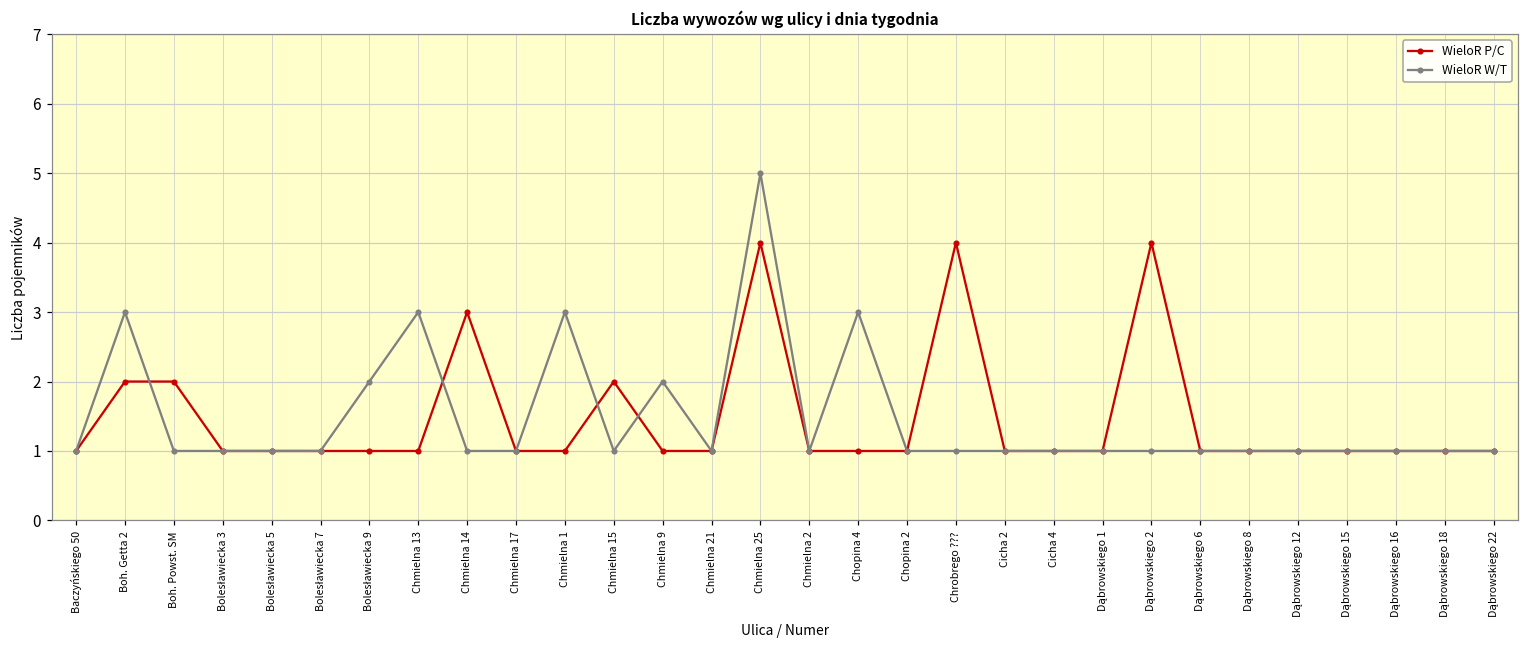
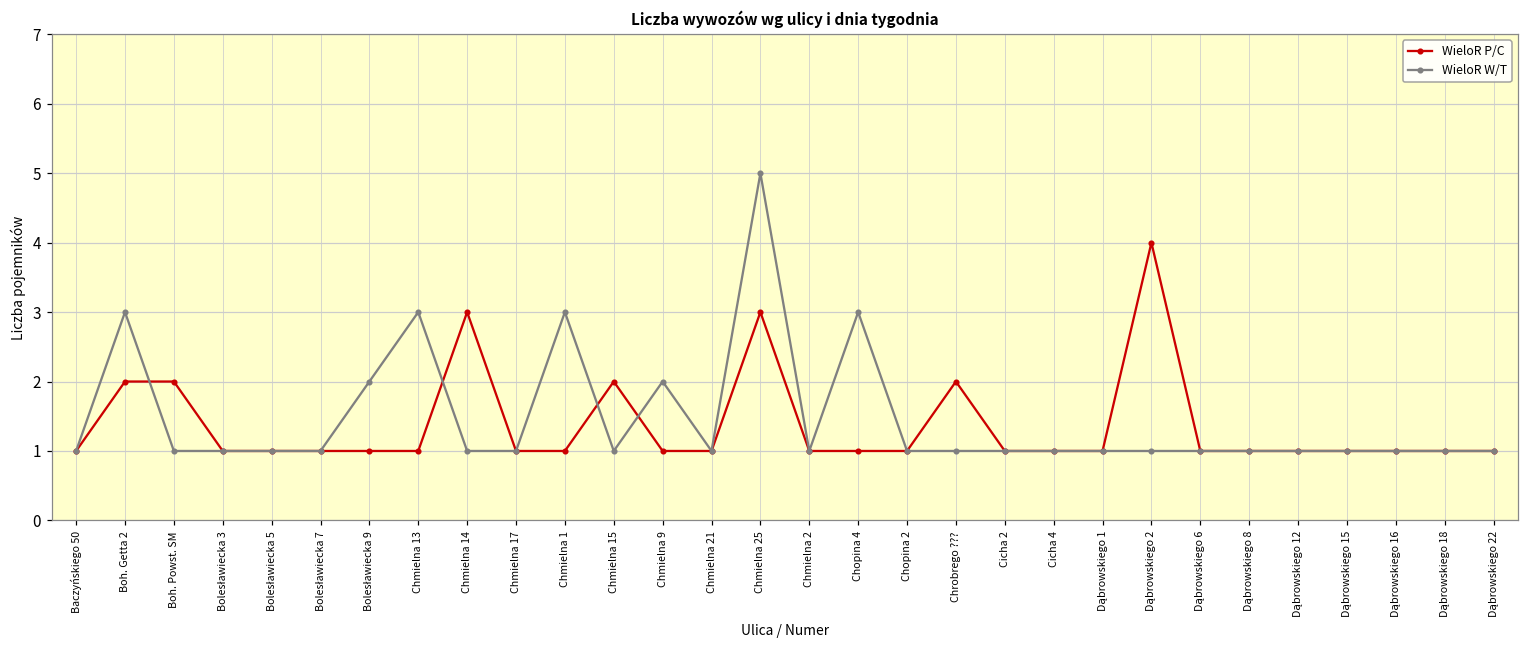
WieloR P/C, Chmielna 25: 4 -> 3
WieloR P/C, Chrobrego ???: 4 -> 2
